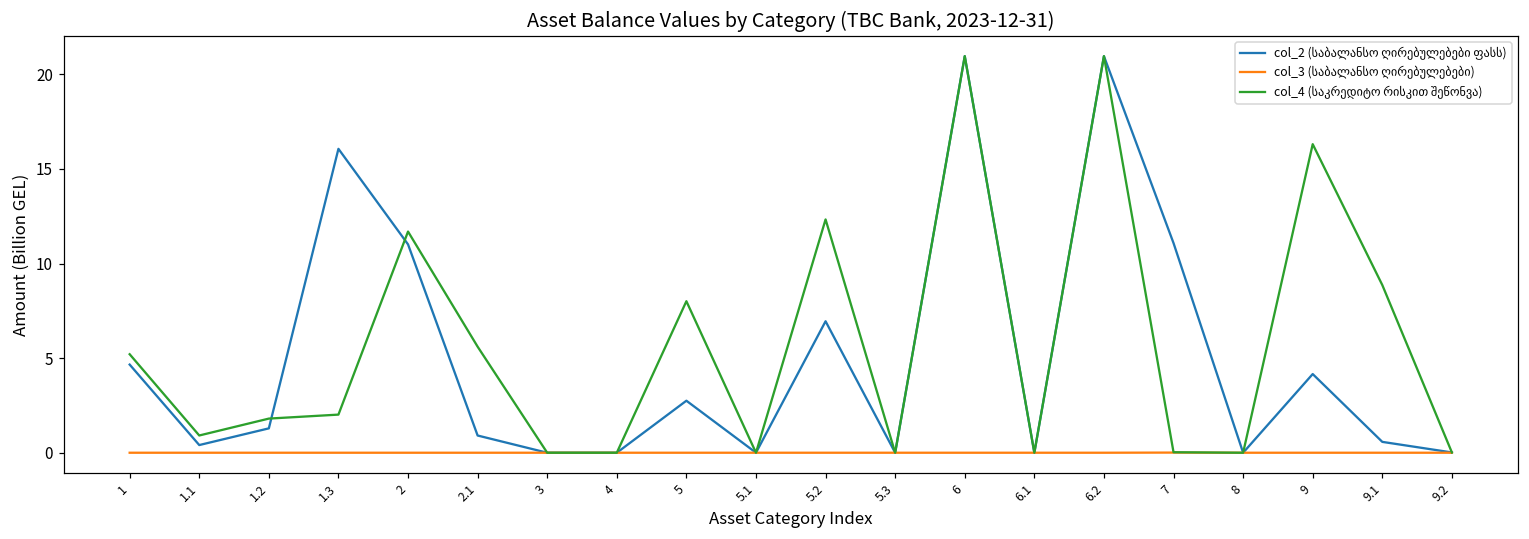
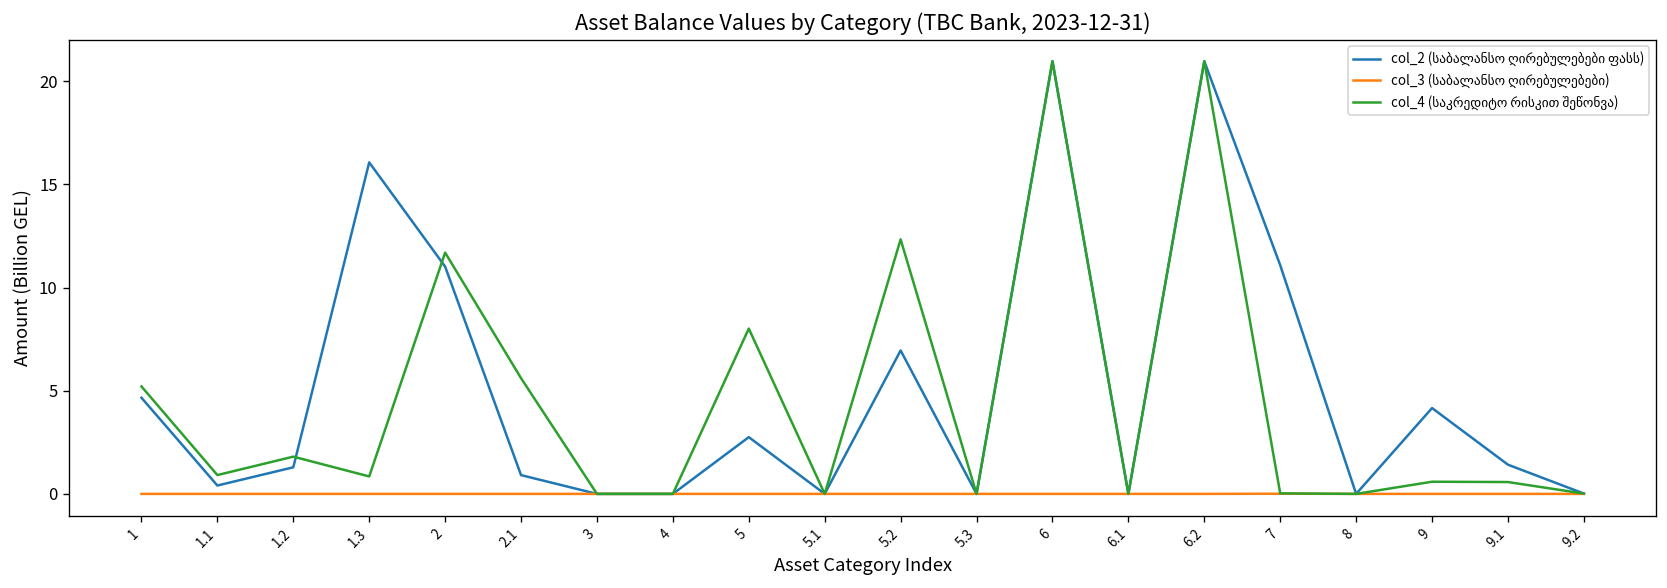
col_4 (საკრედიტო რისკით შეწონვა), 1.3: 2.0 -> 0.8
col_4 (საკრედიტო რისკით შეწონვა), 9: 16.3 -> 0.6
col_2 (საბალანსო ღირებულებები ფასს), 9.1: 0.6 -> 1.4
col_4 (საკრედიტო რისკით შეწონვა), 9.1: 8.9 -> 0.6
